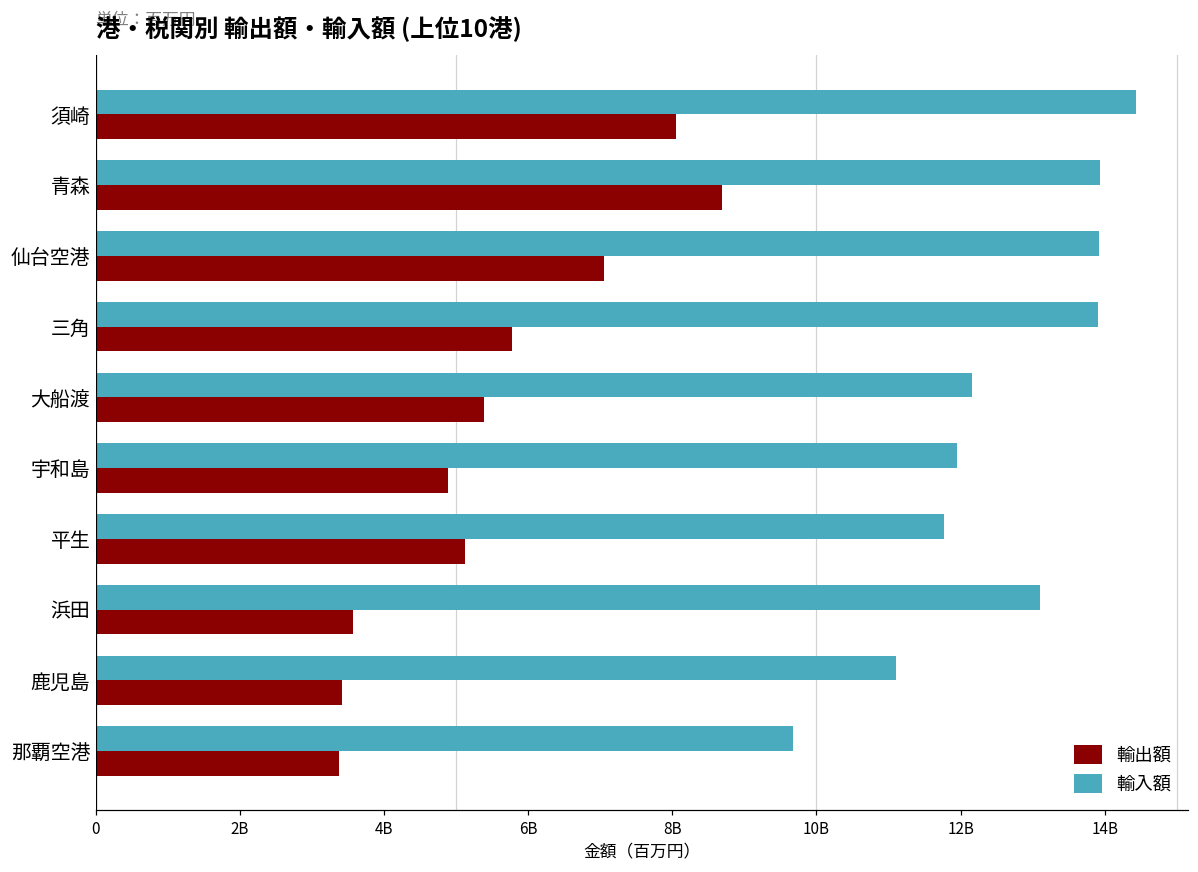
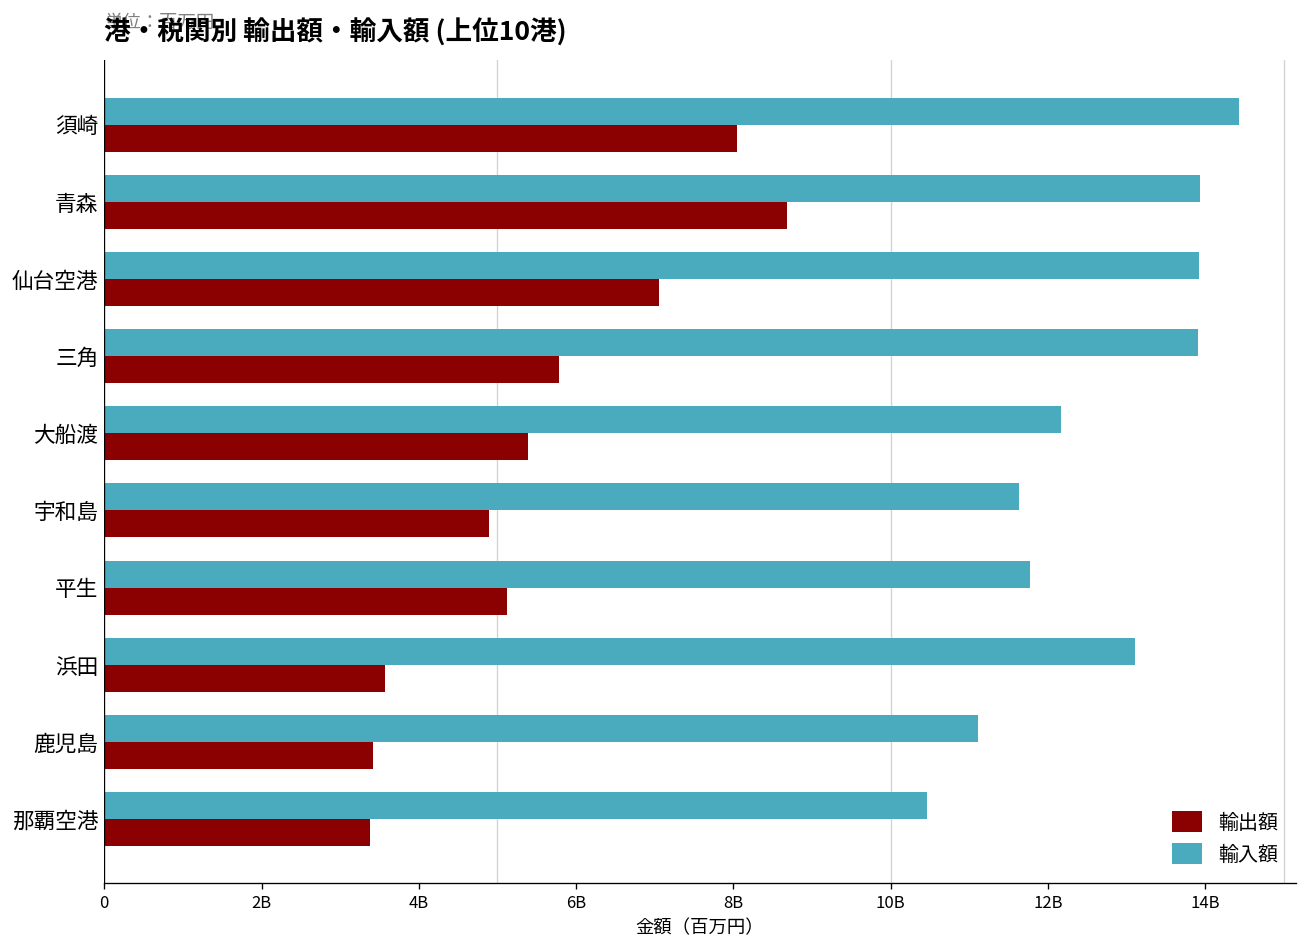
輸入額, 宇和島: 12000000000 -> 11600000000
輸入額, 那覇空港: 9700000000 -> 10500000000
